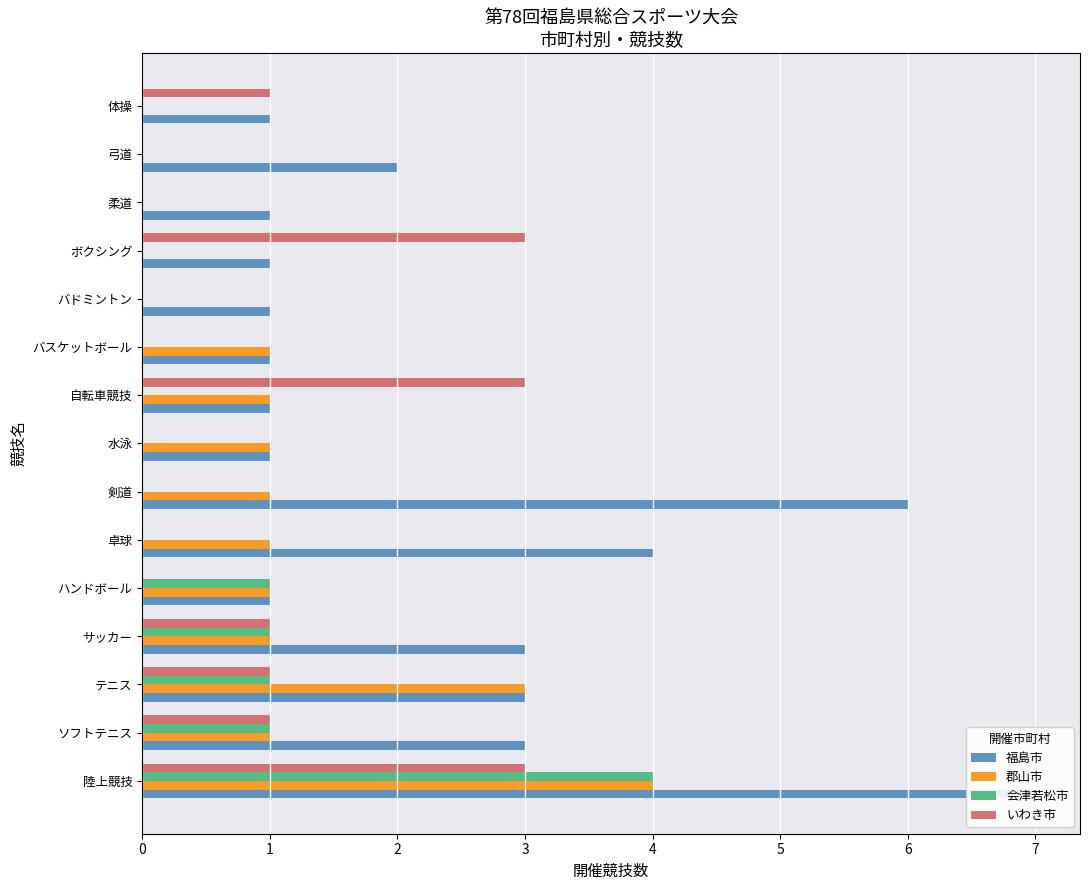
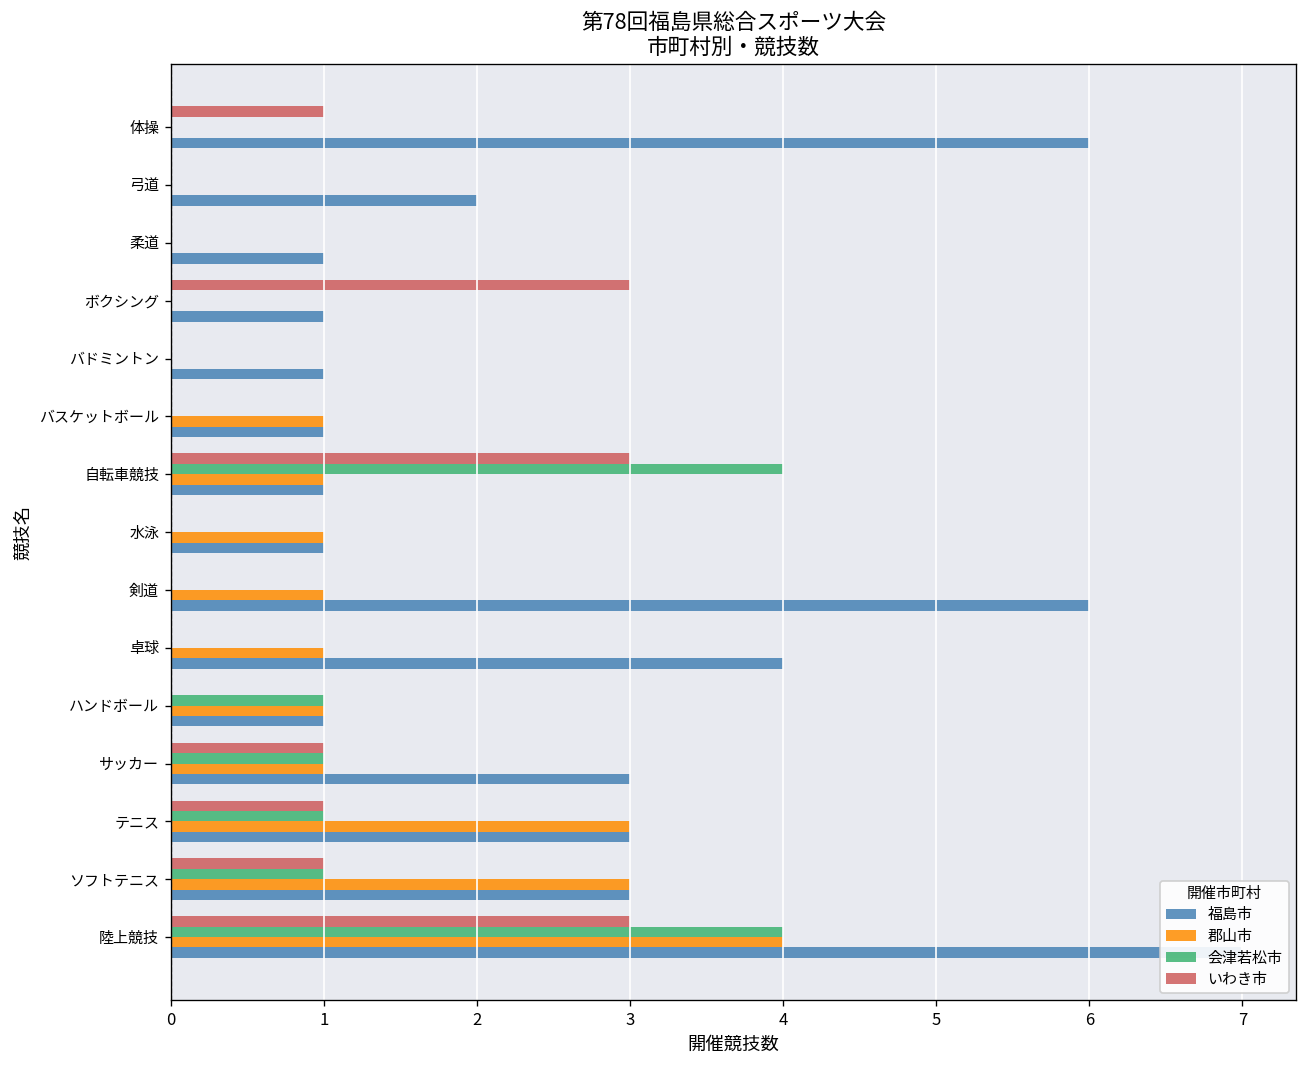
福島市, 体操: 1 -> 6
会津若松市, 自転車競技: 0 -> 4
郡山市, ソフトテニス: 1 -> 3
